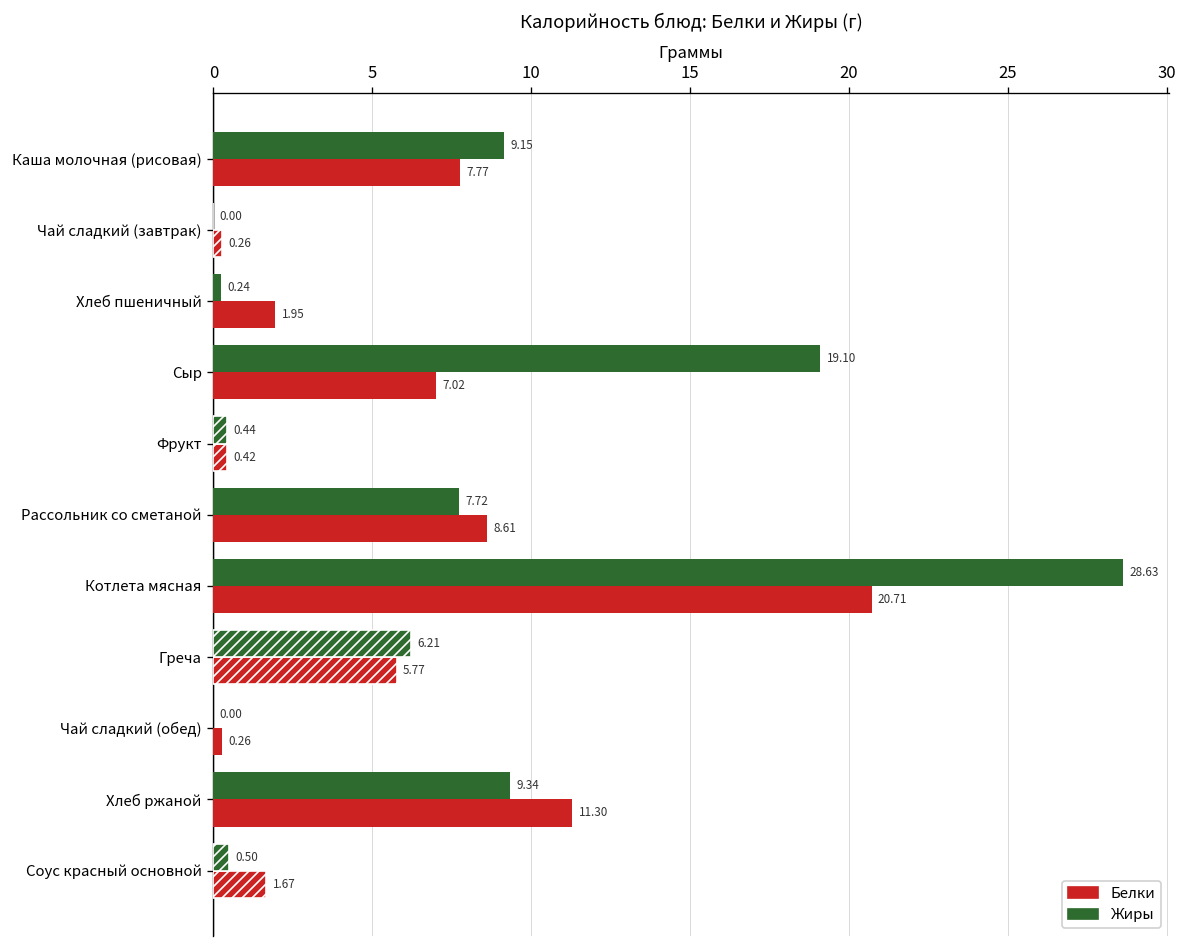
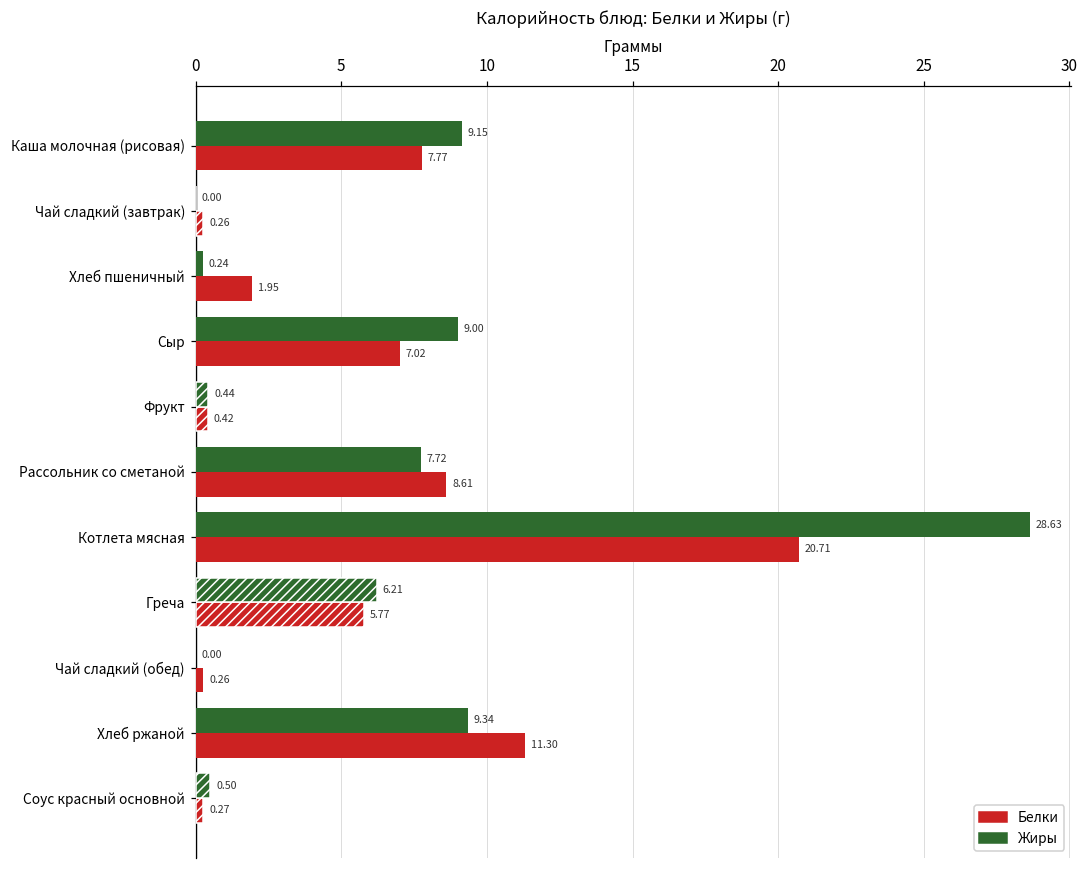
Жиры, Сыр: 19.10 -> 9.00
Белки, Соус красный основной: 1.67 -> 0.27
